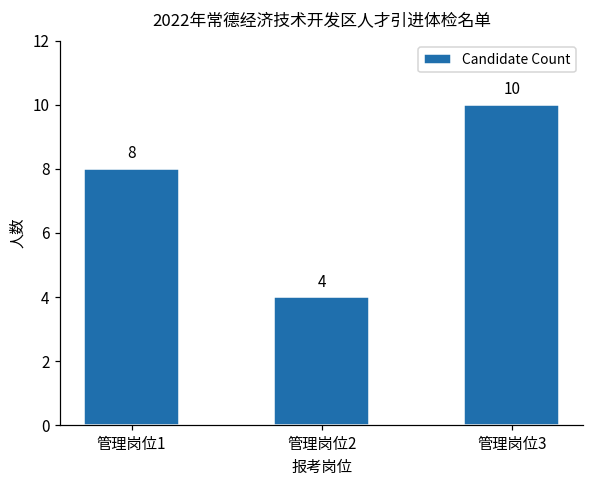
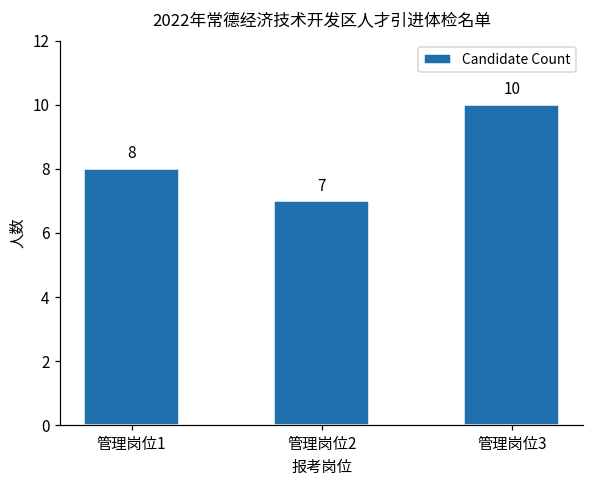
管理岗位2: 4 -> 7
